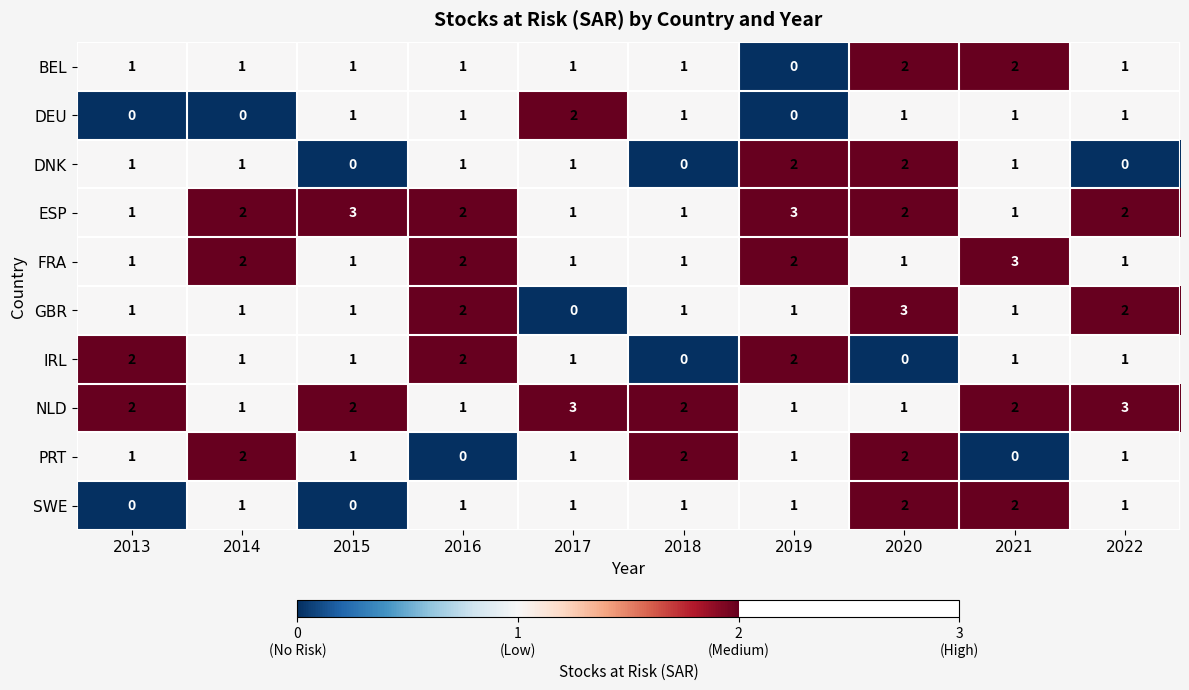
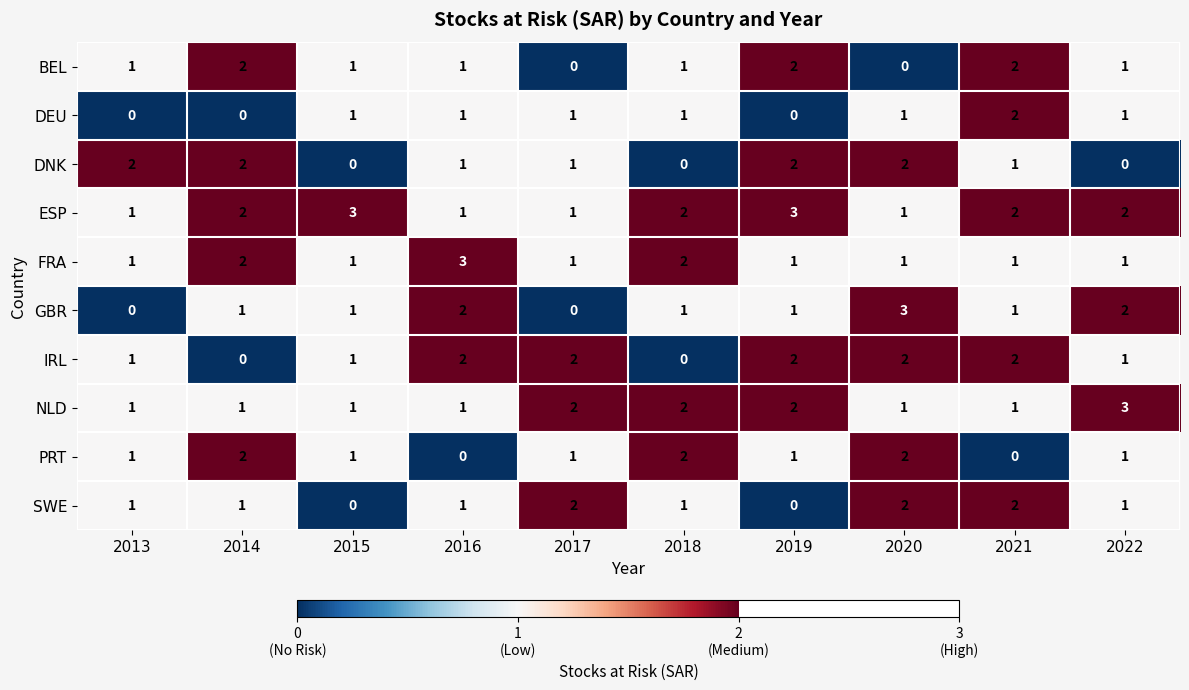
BEL, 2014: 1 -> 2
BEL, 2017: 1 -> 0
BEL, 2019: 0 -> 2
BEL, 2020: 2 -> 0
DEU, 2017: 2 -> 1
DEU, 2021: 1 -> 2
DNK, 2013: 1 -> 2
DNK, 2014: 1 -> 2
ESP, 2016: 2 -> 1
ESP, 2018: 1 -> 2
ESP, 2020: 2 -> 1
ESP, 2021: 1 -> 2
FRA, 2016: 2 -> 3
FRA, 2018: 1 -> 2
FRA, 2019: 2 -> 1
FRA, 2021: 3 -> 1
GBR, 2013: 1 -> 0
IRL, 2013: 2 -> 1
IRL, 2014: 1 -> 0
IRL, 2017: 1 -> 2
IRL, 2020: 0 -> 2
IRL, 2021: 1 -> 2
NLD, 2013: 2 -> 1
NLD, 2015: 2 -> 1
NLD, 2017: 3 -> 2
NLD, 2019: 1 -> 2
NLD, 2021: 2 -> 1
SWE, 2013: 0 -> 1
SWE, 2017: 1 -> 2
SWE, 2019: 1 -> 0
